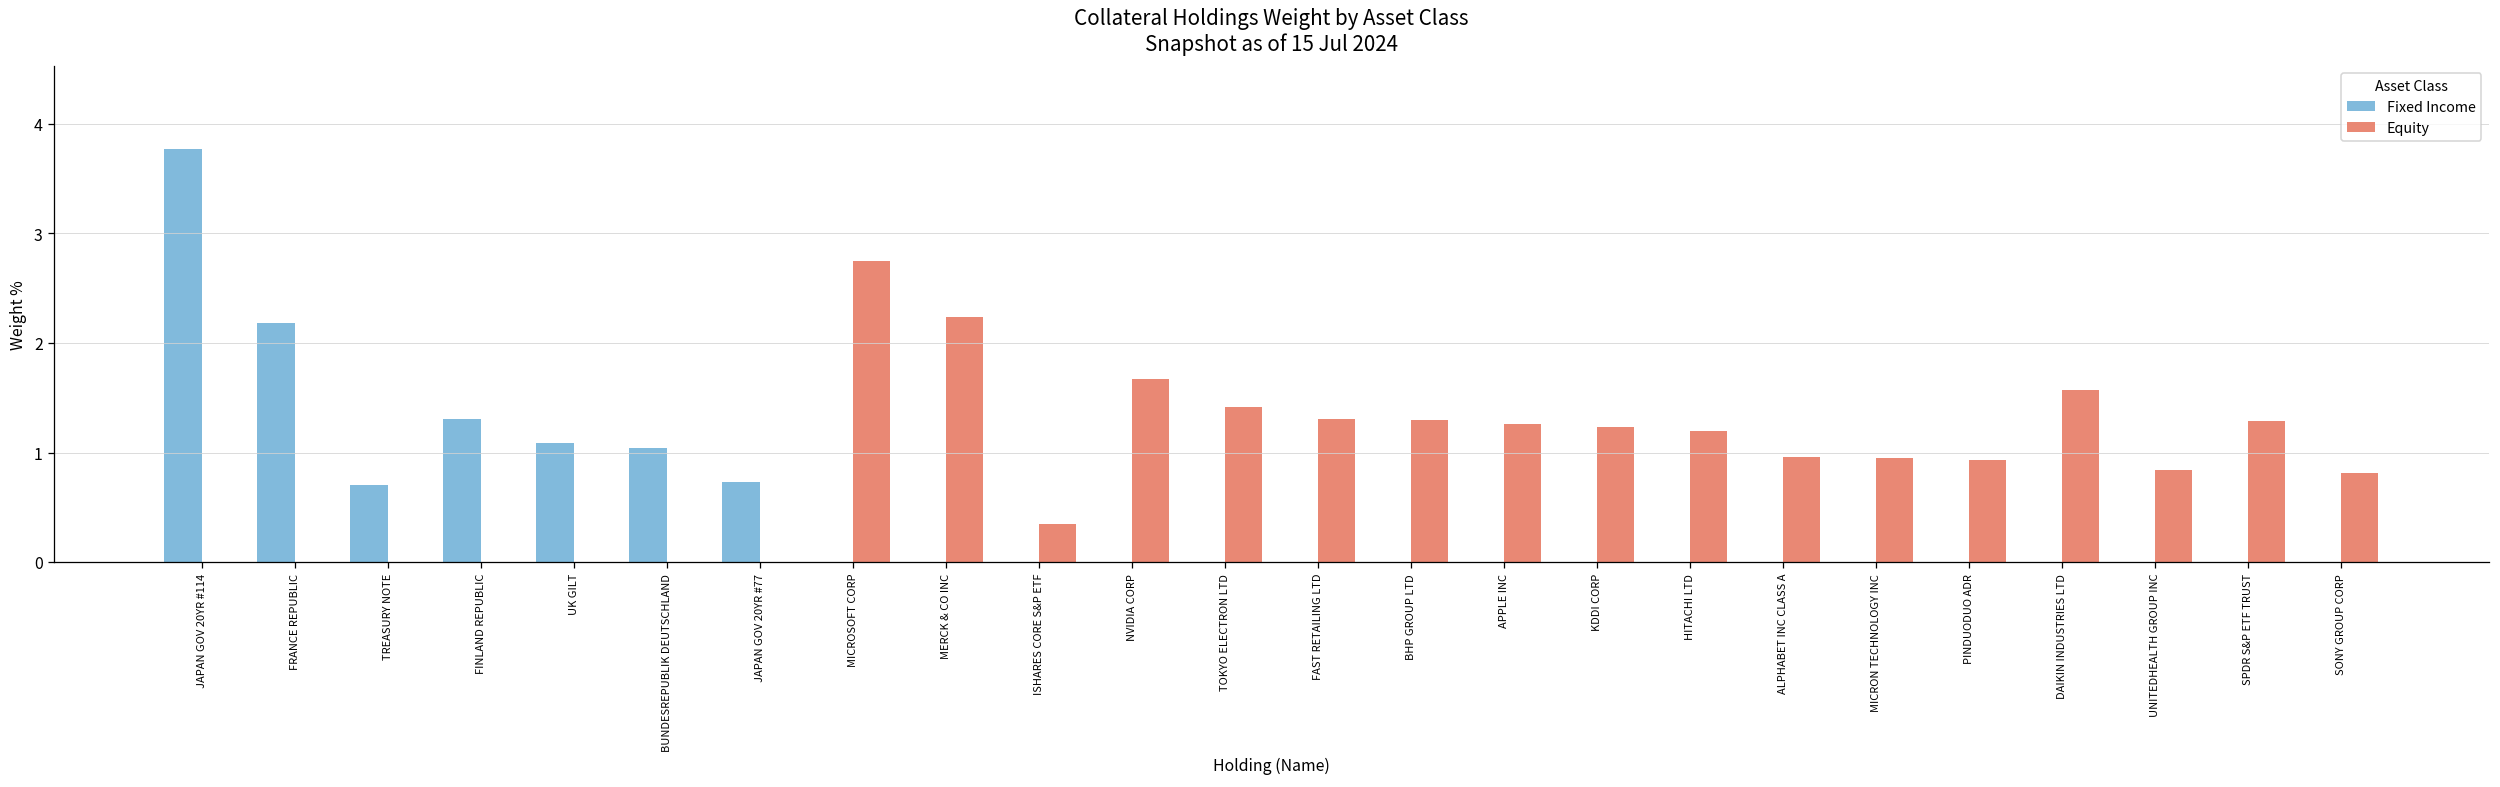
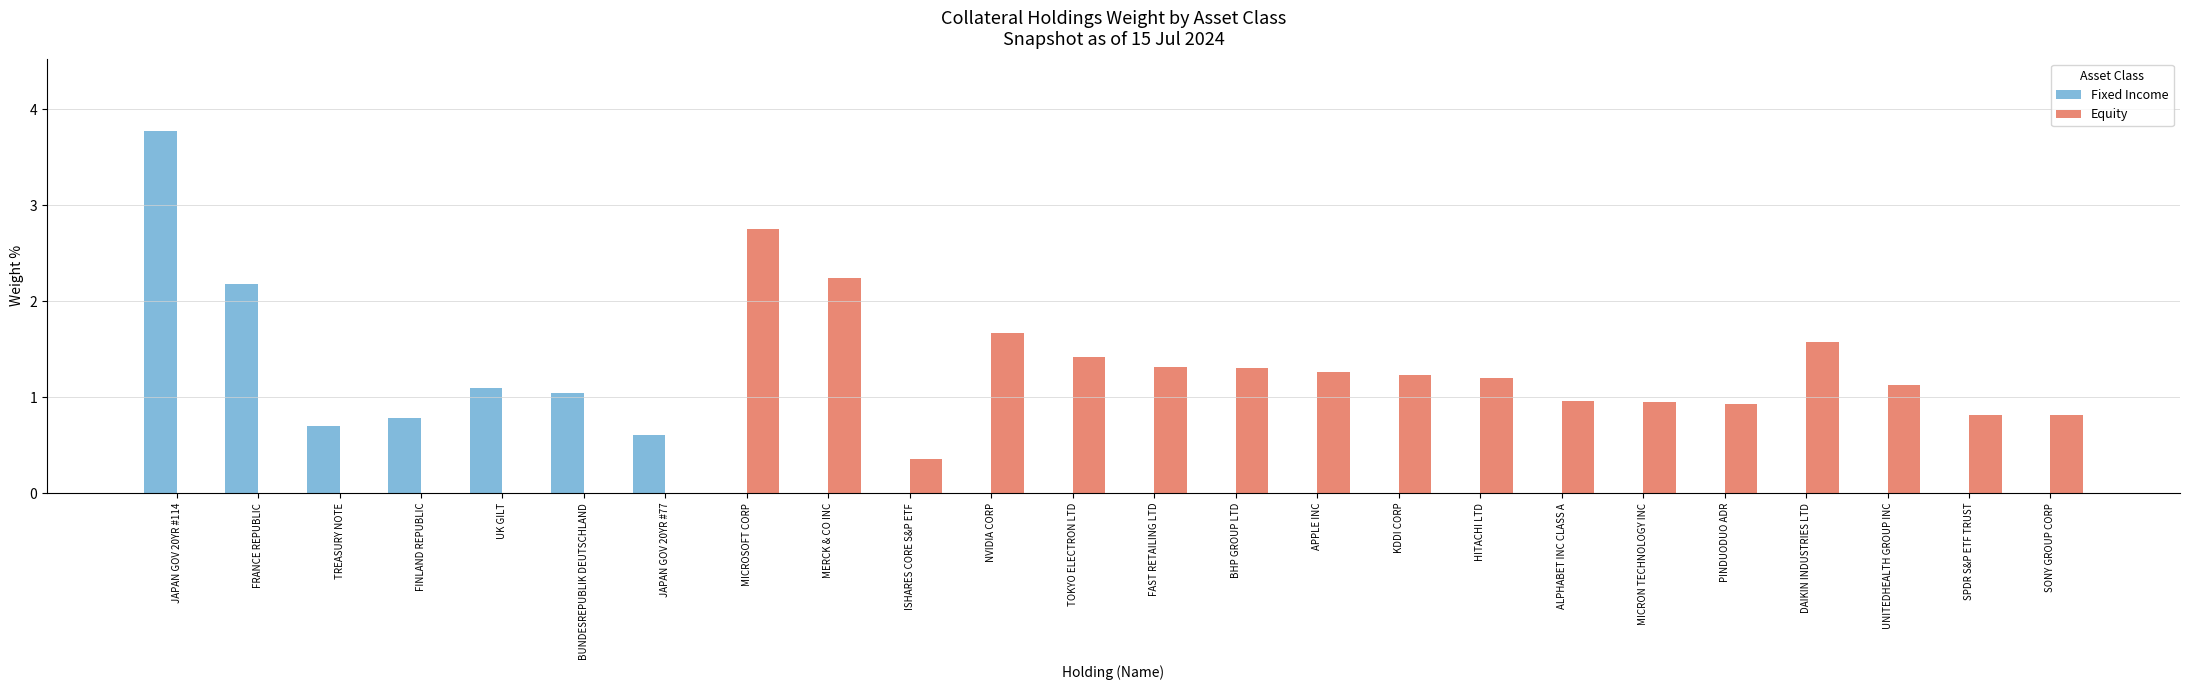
Fixed Income, FINLAND REPUBLIC: 1.3 -> 0.8
Fixed Income, JAPAN GOV 20YR #77: 0.7 -> 0.6
Equity, UNITEDHEALTH GROUP INC: 0.8 -> 1.1
Equity, SPDR S&P ETF TRUST: 1.3 -> 0.8
